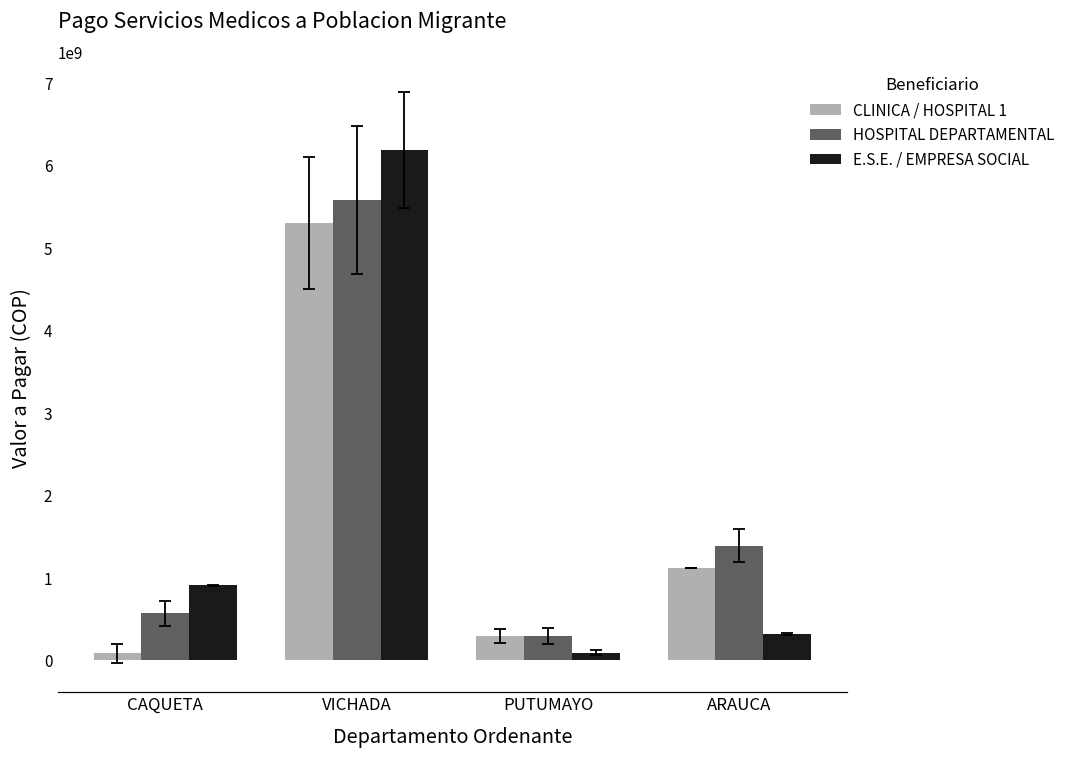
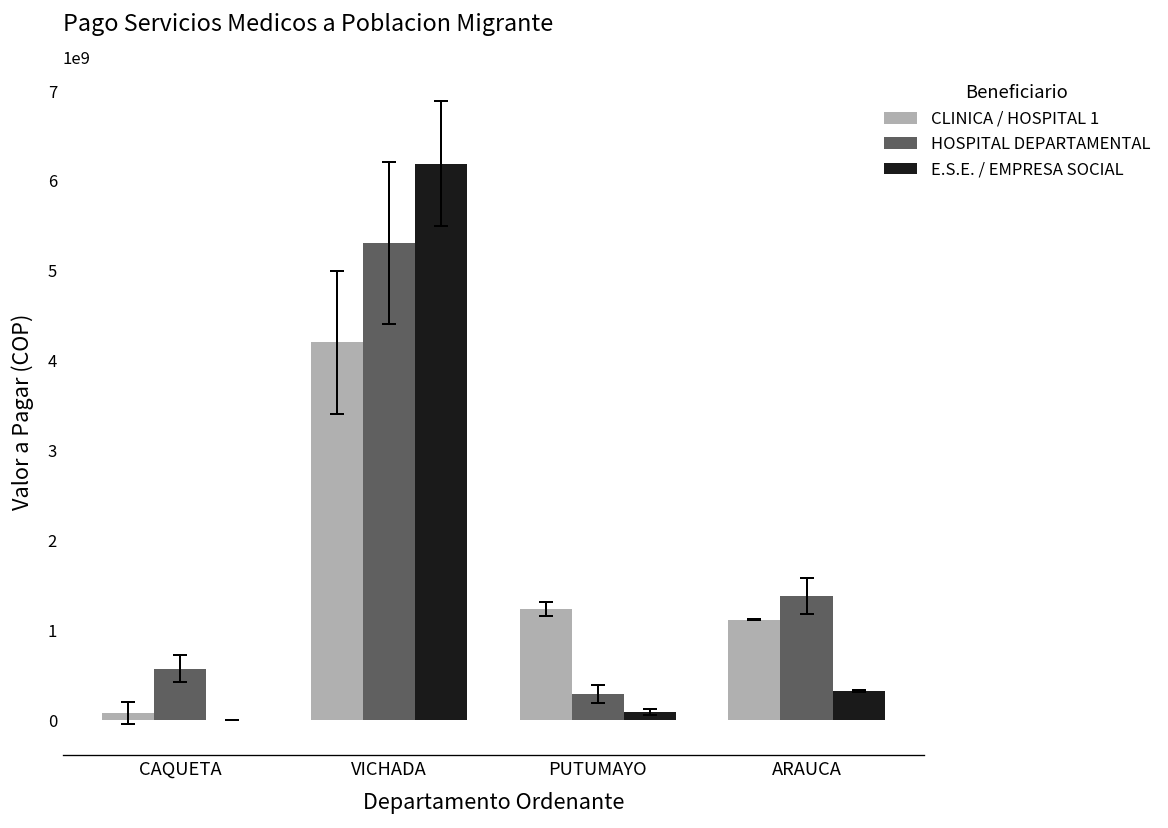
E.S.E. / EMPRESA SOCIAL, CAQUETA: 900000000 -> 0
CLINICA / HOSPITAL 1, VICHADA: 5300000000 -> 4200000000
HOSPITAL DEPARTAMENTAL, VICHADA: 5600000000 -> 5300000000
CLINICA / HOSPITAL 1, PUTUMAYO: 300000000 -> 1200000000
